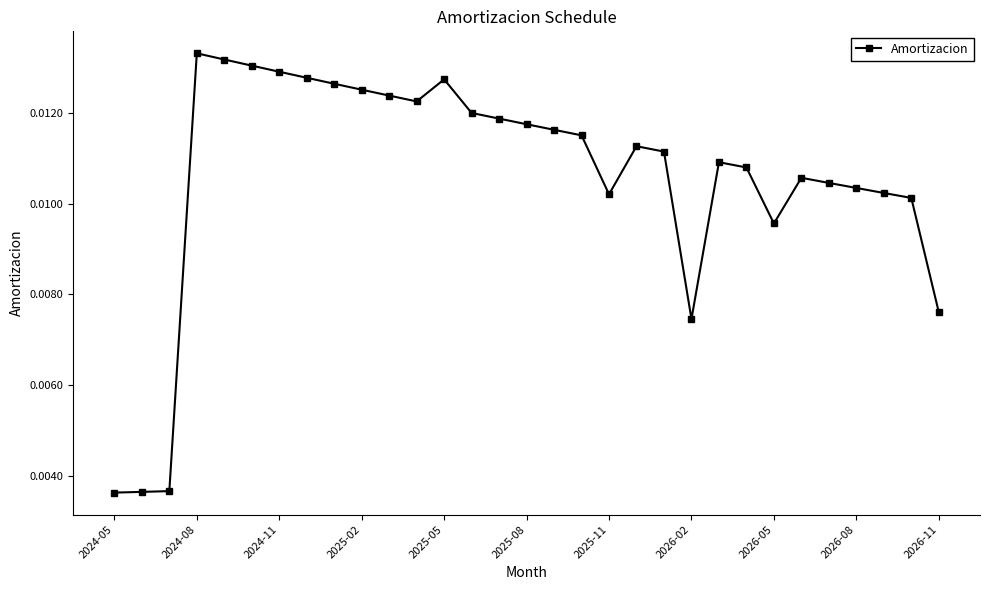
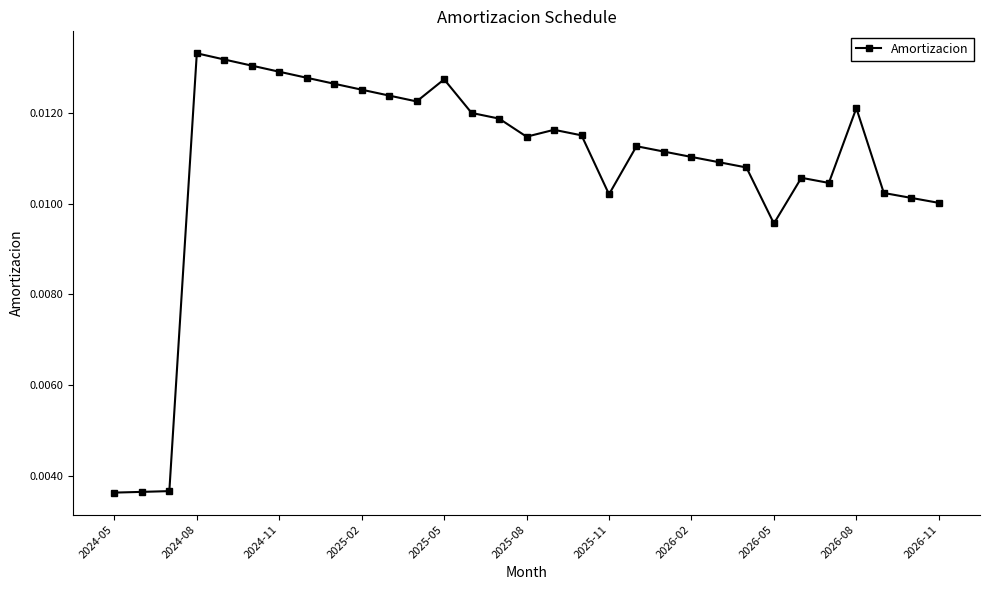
2025-08: 0.0118 -> 0.0115
2026-02: 0.0075 -> 0.0110
2026-08: 0.0104 -> 0.0121
2026-11: 0.0076 -> 0.0100
